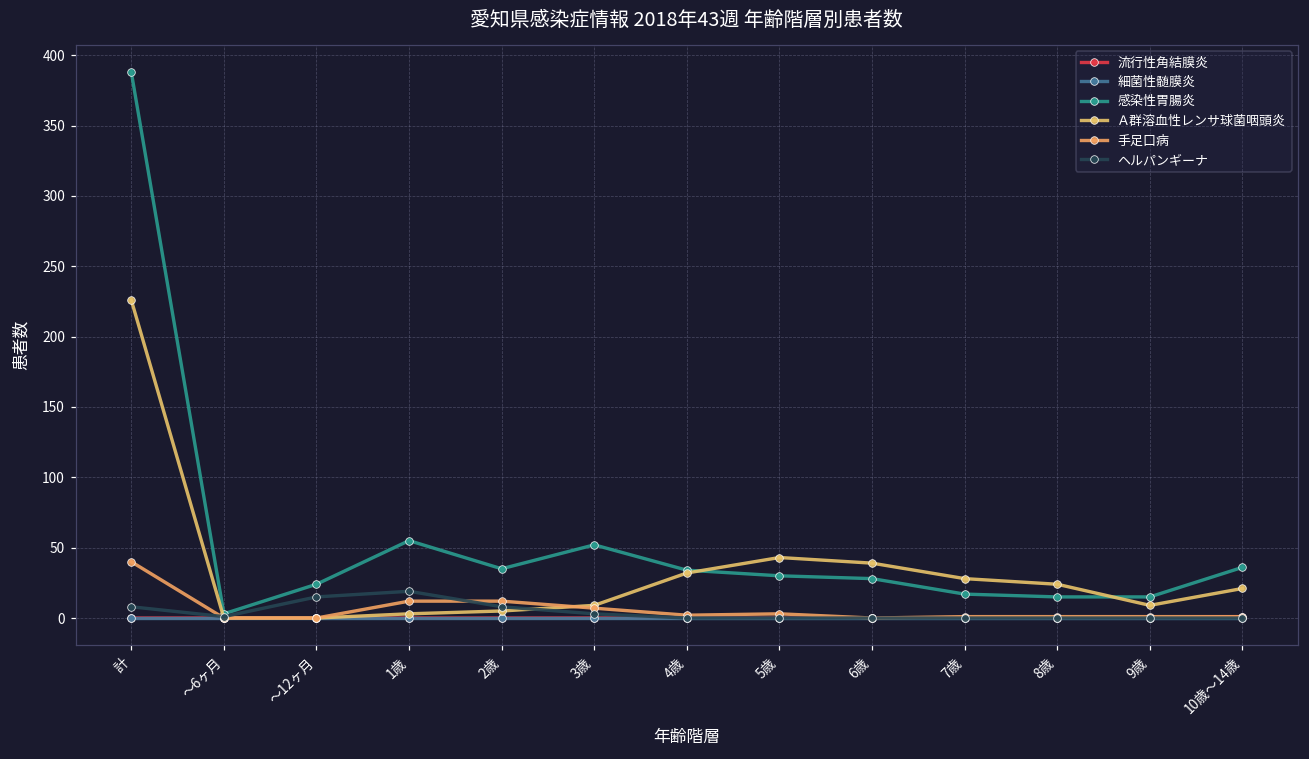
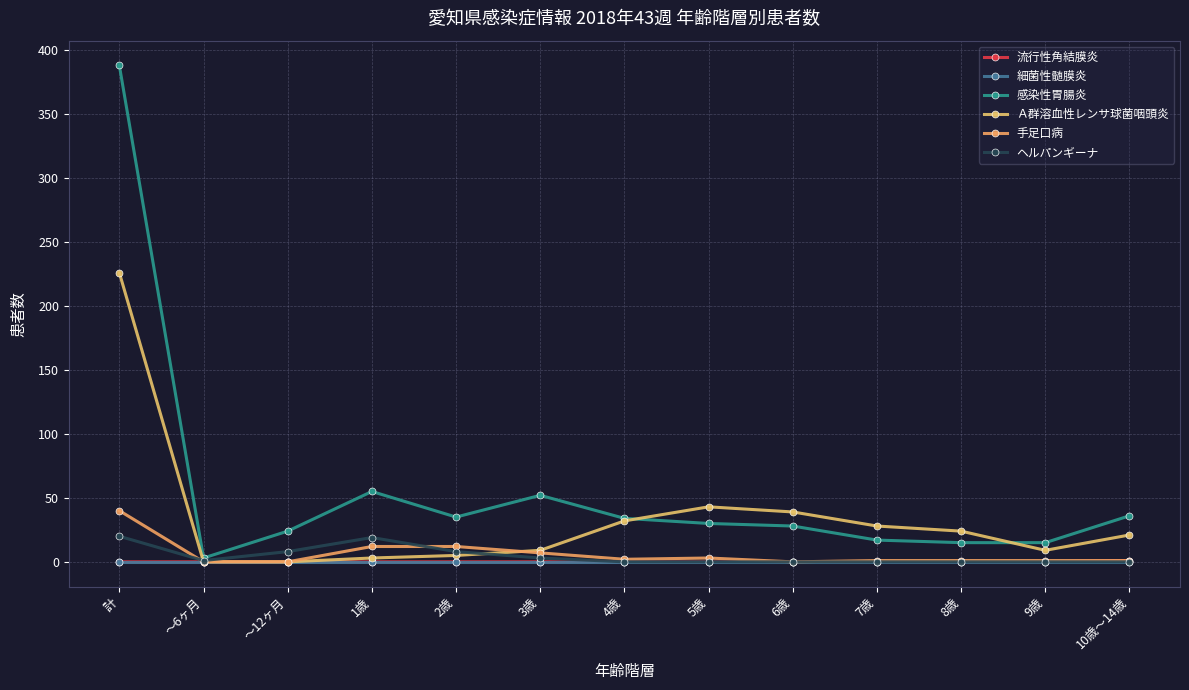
ヘルパンギーナ, 計: 8 -> 20
ヘルパンギーナ, ～12ヶ月: 15 -> 8
